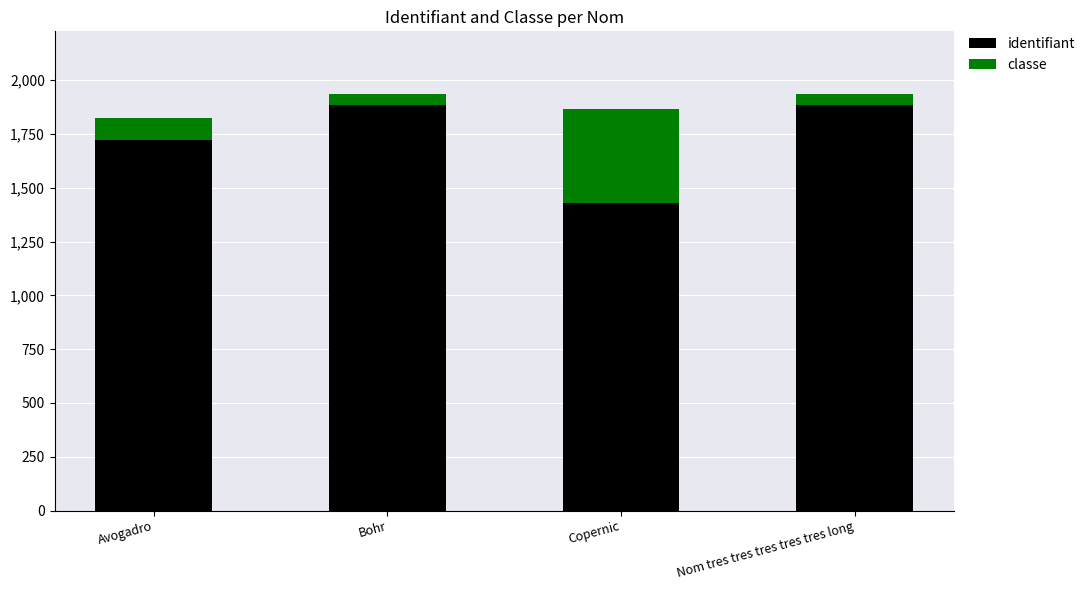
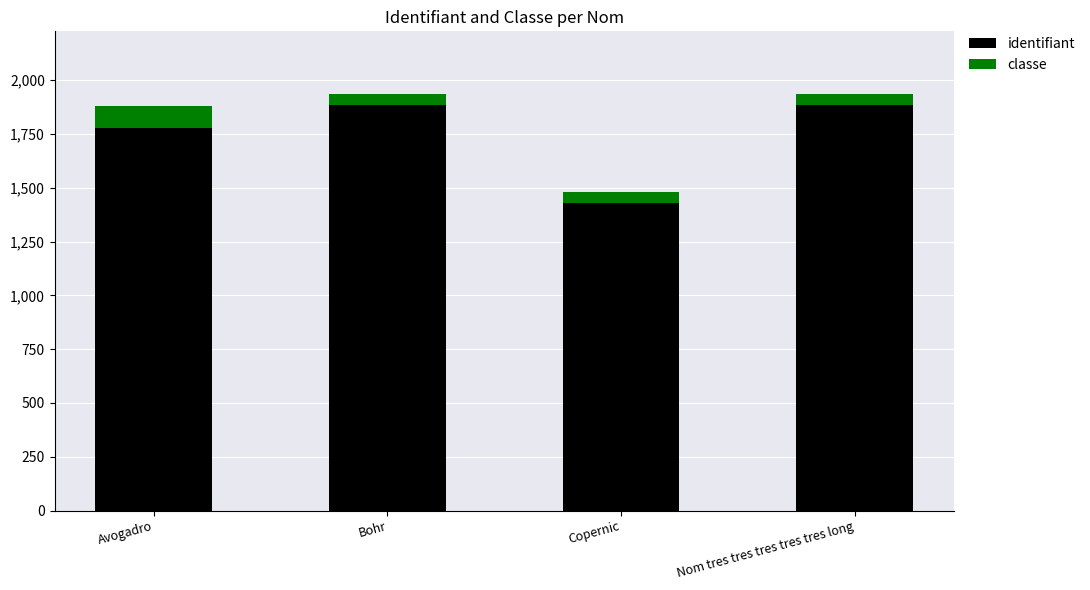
identifiant, Avogadro: 1,720 -> 1,780
classe, Copernic: 440 -> 50
